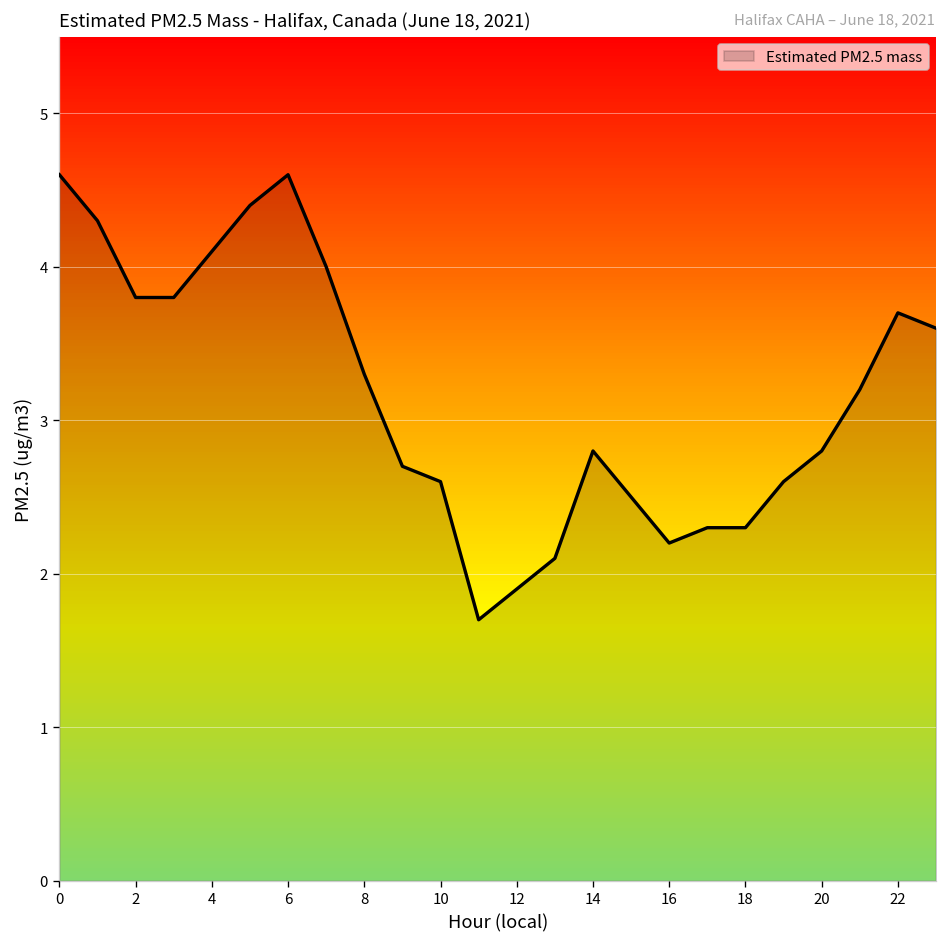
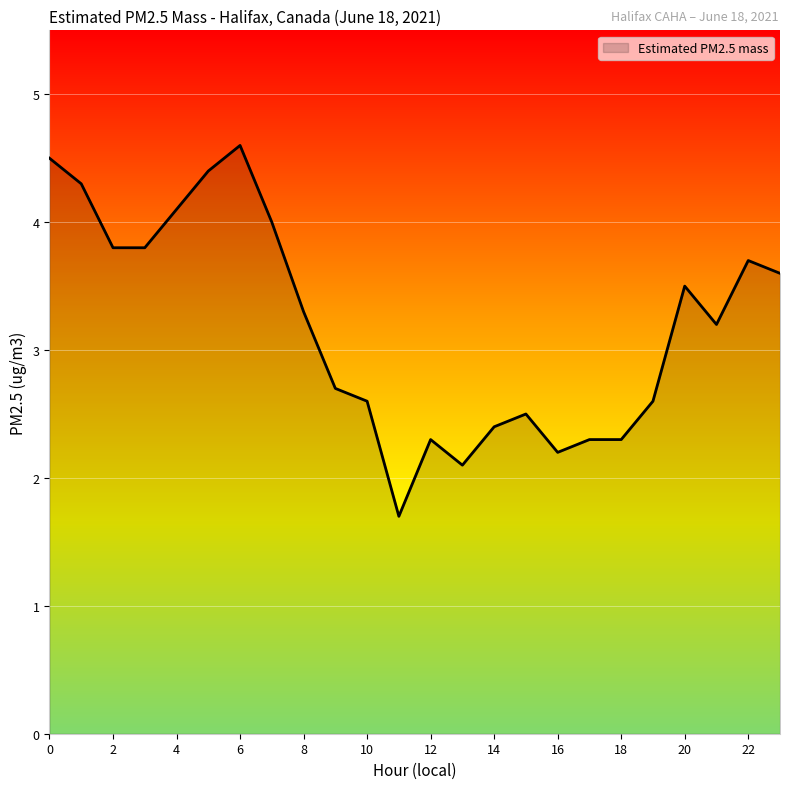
0: 4.6 -> 4.5
12: 1.9 -> 2.3
14: 2.8 -> 2.4
20: 2.8 -> 3.5
